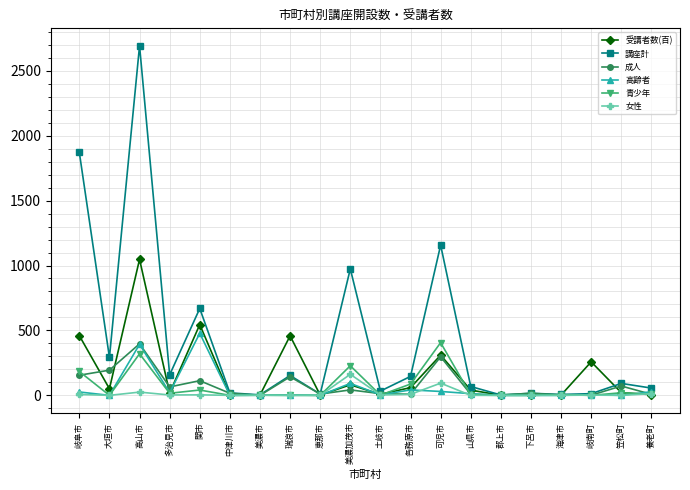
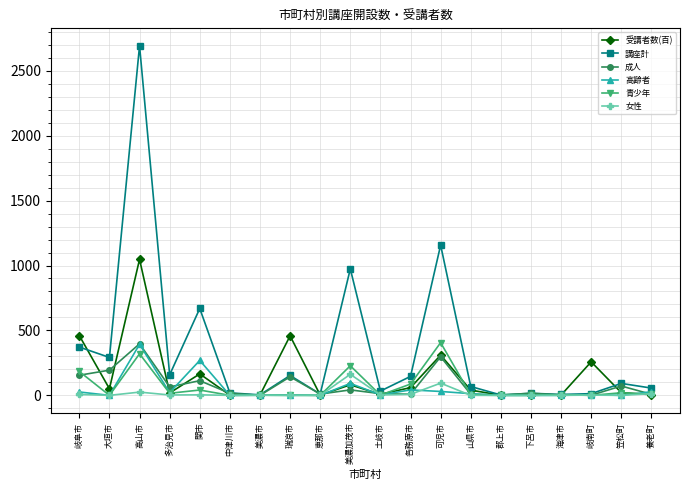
講座計, 岐阜市: 1870 -> 370
受講者数(百), 関市: 540 -> 170
高齢者, 関市: 480 -> 270
